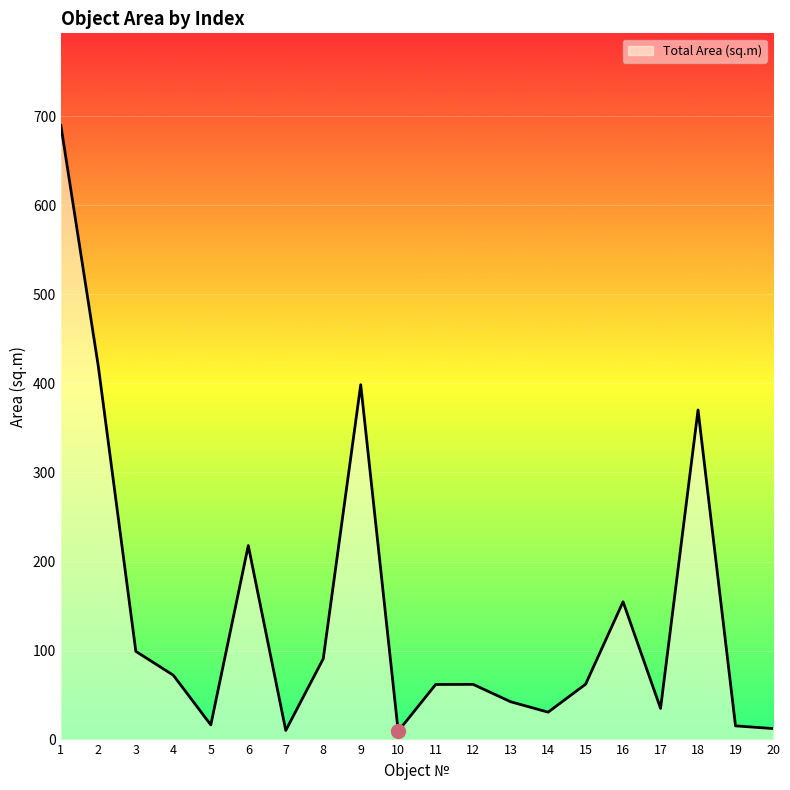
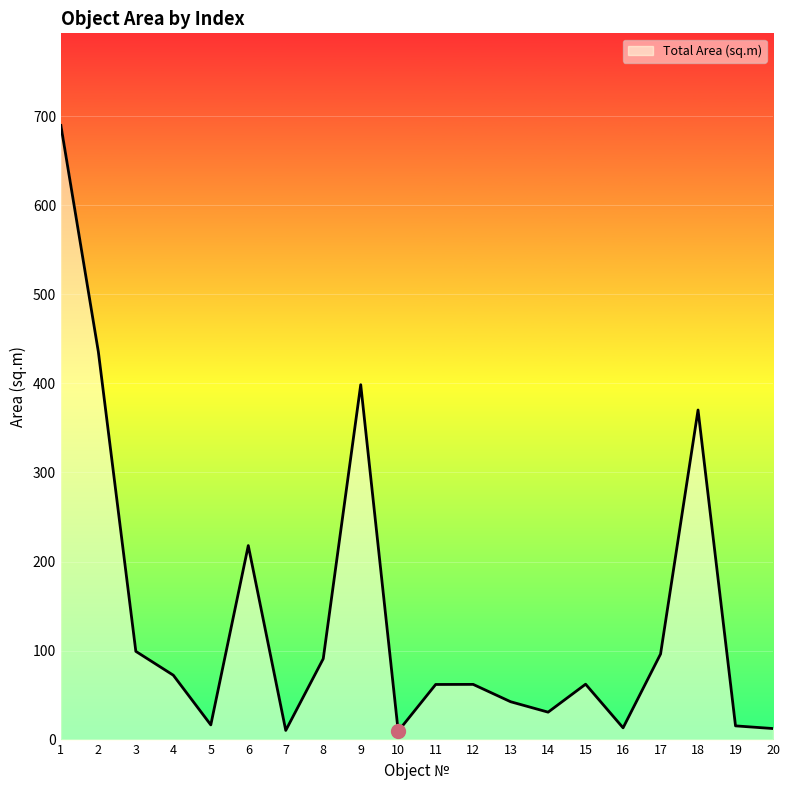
Total Area (sq.m), 2: 420 -> 440
Total Area (sq.m), 16: 150 -> 10
Total Area (sq.m), 17: 40 -> 100
